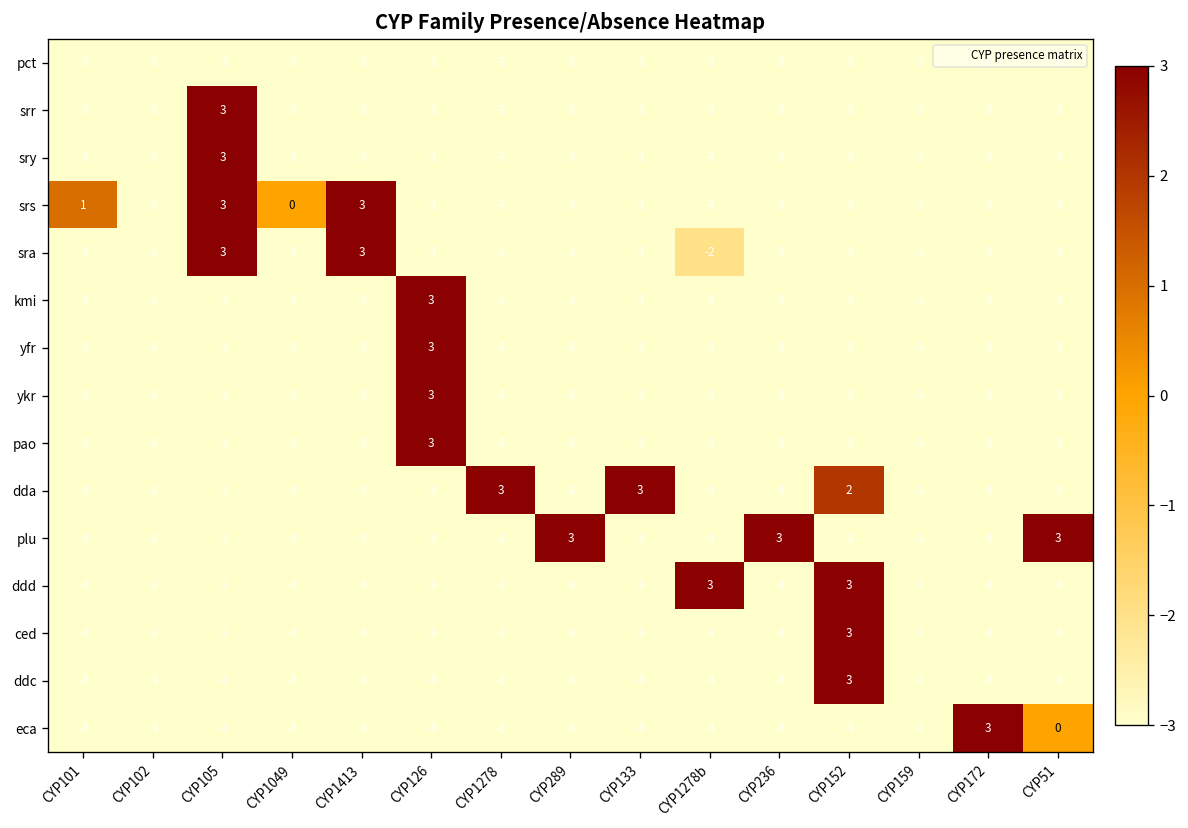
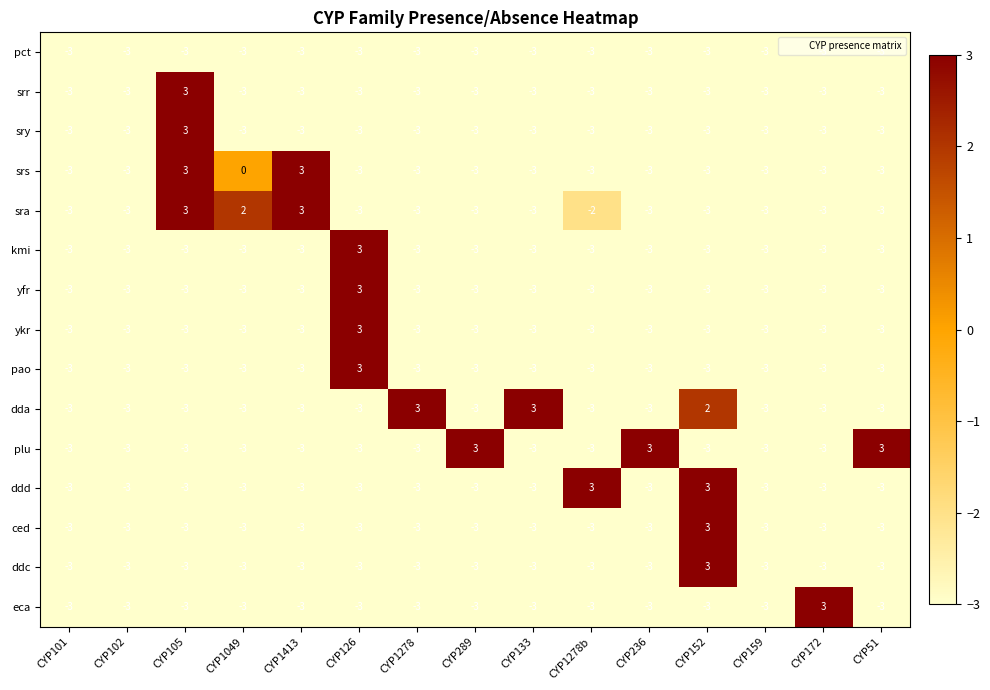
srs, CYP101: 1 -> -3
sra, CYP1049: -3 -> 2
eca, CYP51: 0 -> -3
